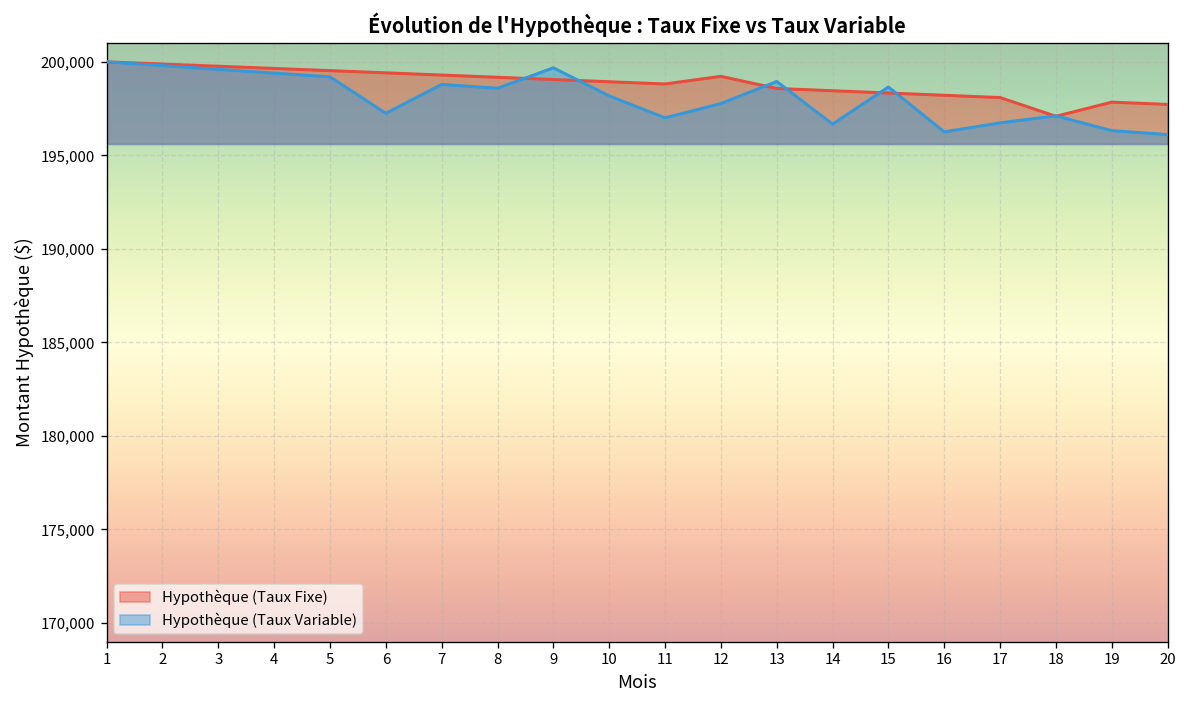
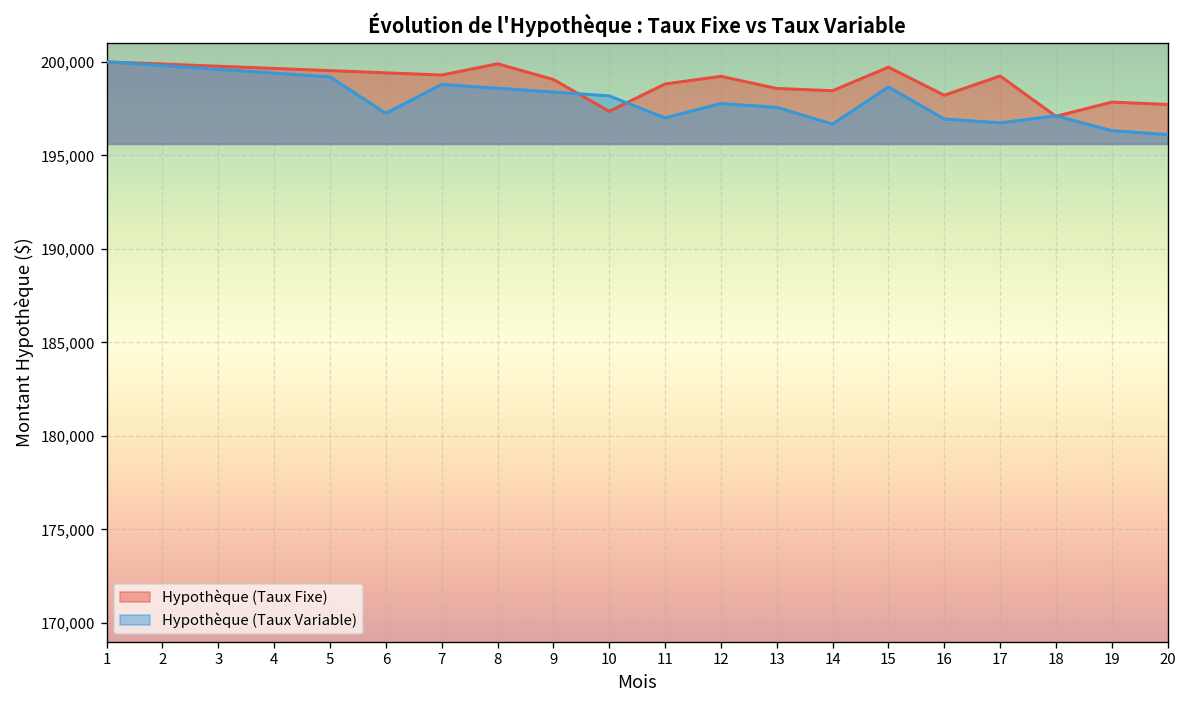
Hypothèque (Taux Fixe), 8: 199,200 -> 199,900
Hypothèque (Taux Variable), 9: 199,700 -> 198,400
Hypothèque (Taux Fixe), 10: 198,900 -> 197,400
Hypothèque (Taux Variable), 13: 199,000 -> 197,600
Hypothèque (Taux Fixe), 15: 198,300 -> 199,700
Hypothèque (Taux Variable), 16: 196,300 -> 196,900
Hypothèque (Taux Fixe), 17: 198,100 -> 199,200
